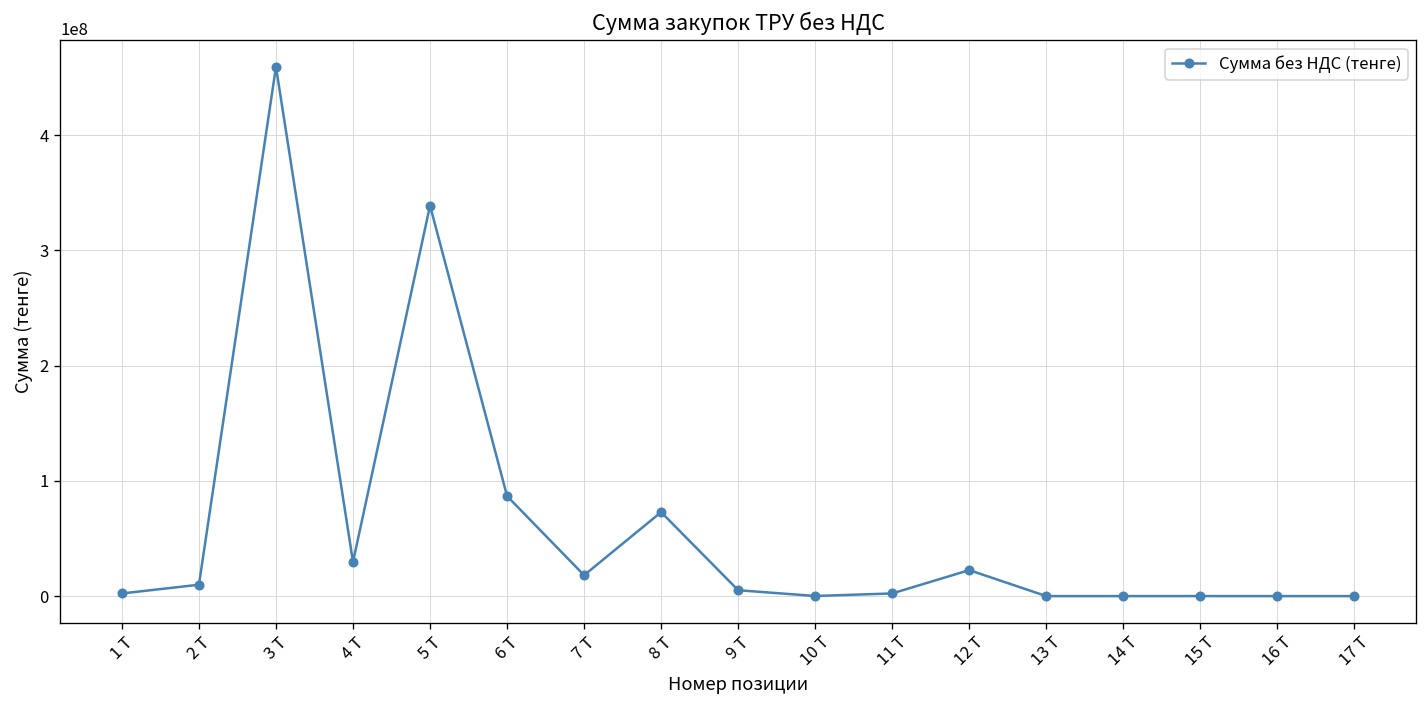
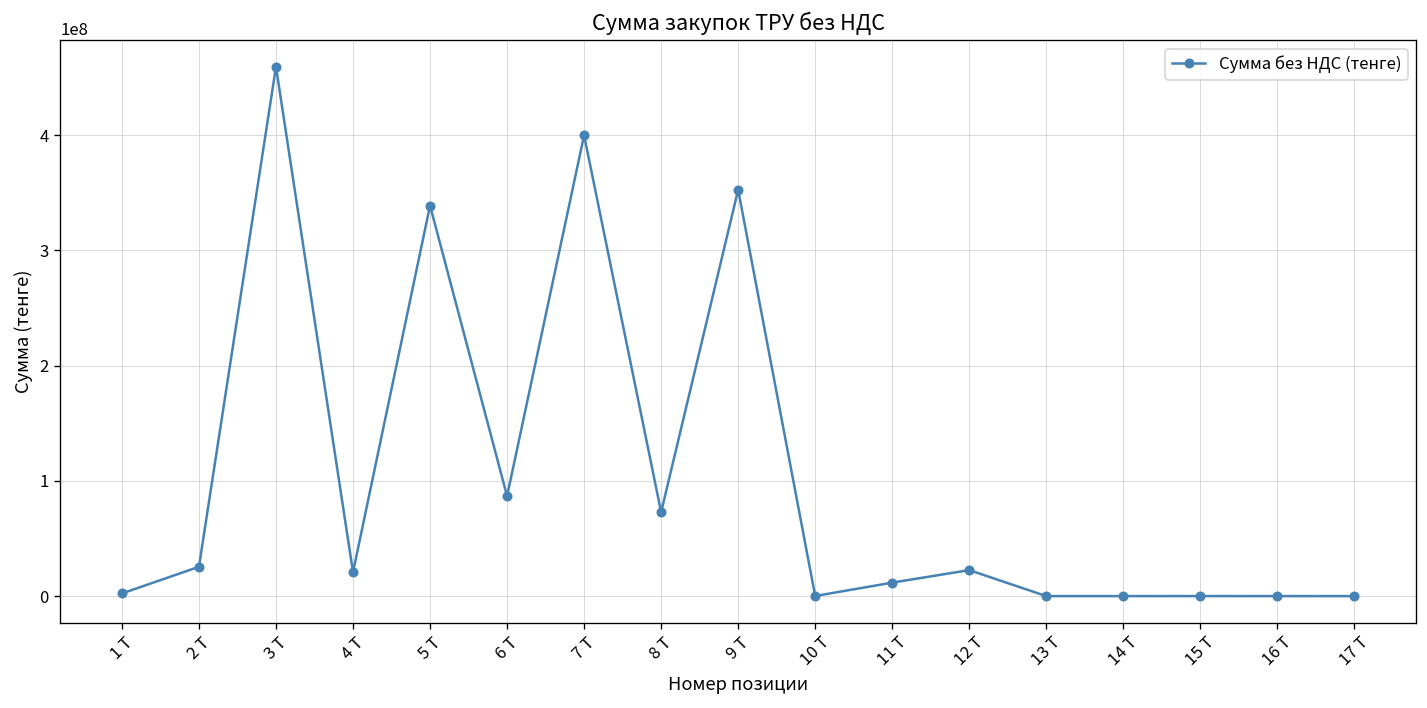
2 Т: 10000000 -> 30000000
4 Т: 30000000 -> 20000000
7 Т: 20000000 -> 400000000
9 Т: 10000000 -> 350000000
11 Т: 0 -> 10000000
